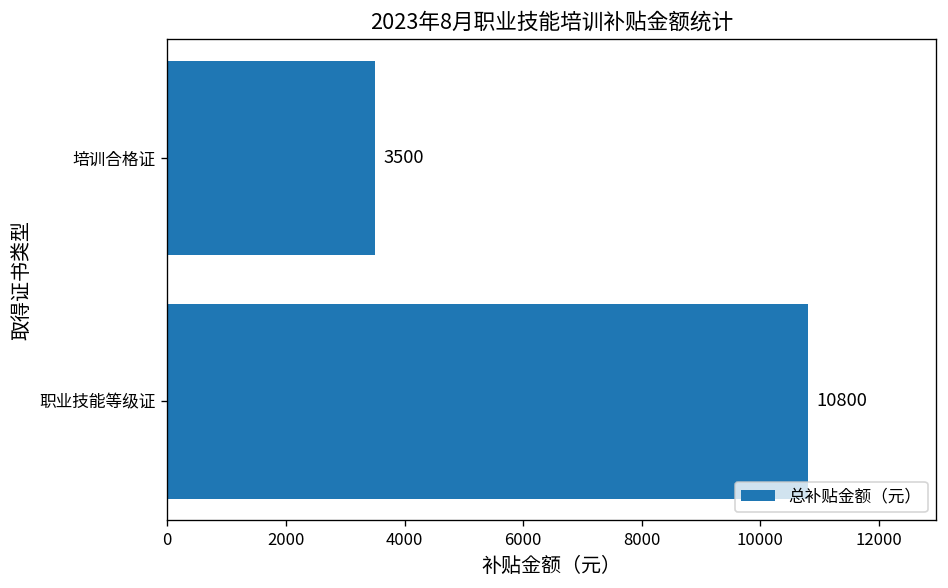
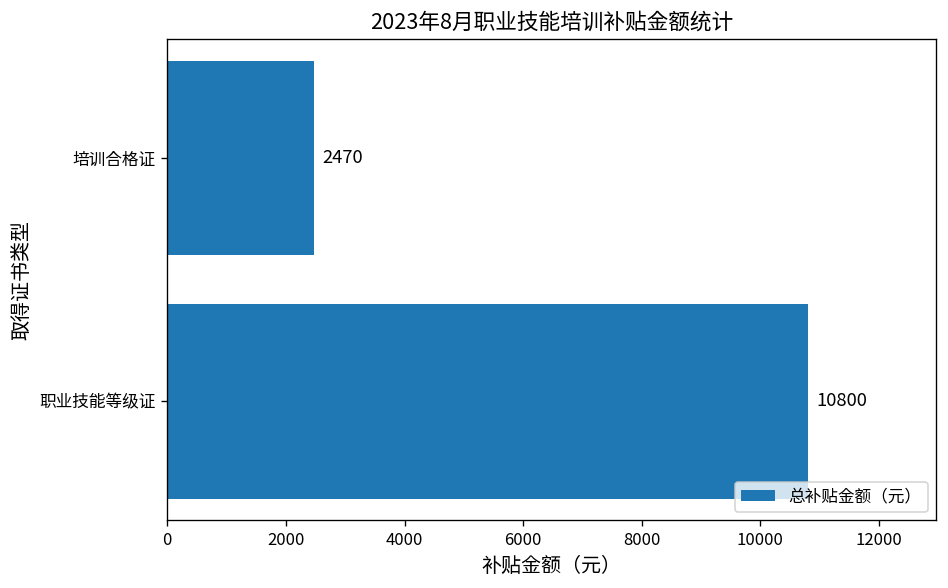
培训合格证: 3500 -> 2470
